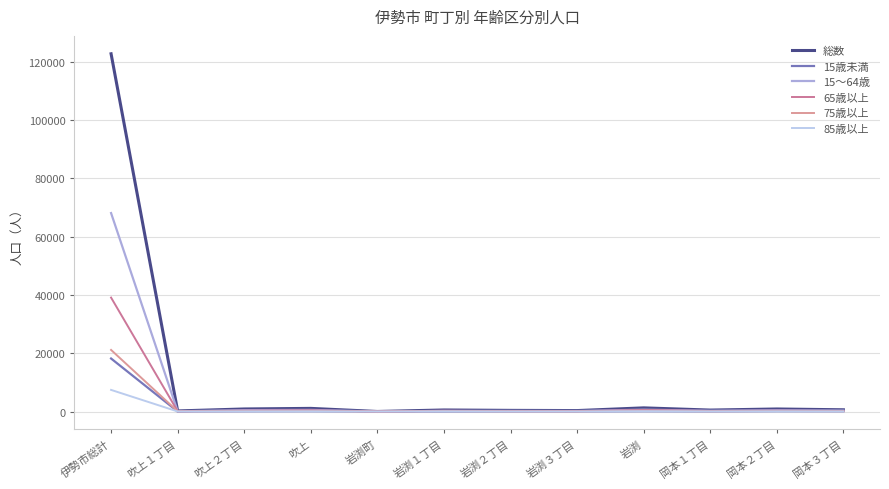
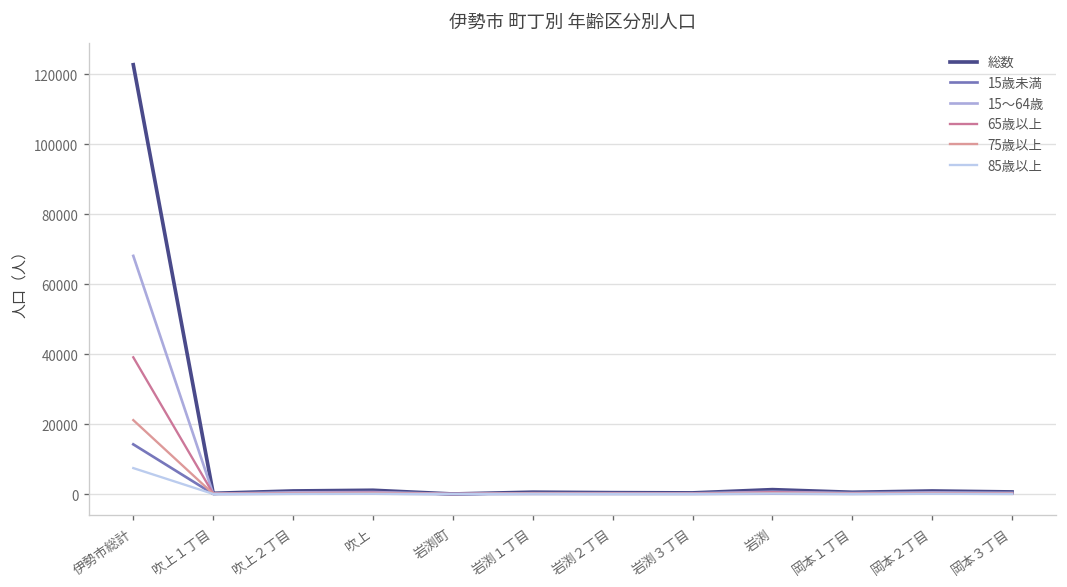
15歳未満, 伊勢市総計: 18000 -> 14000
